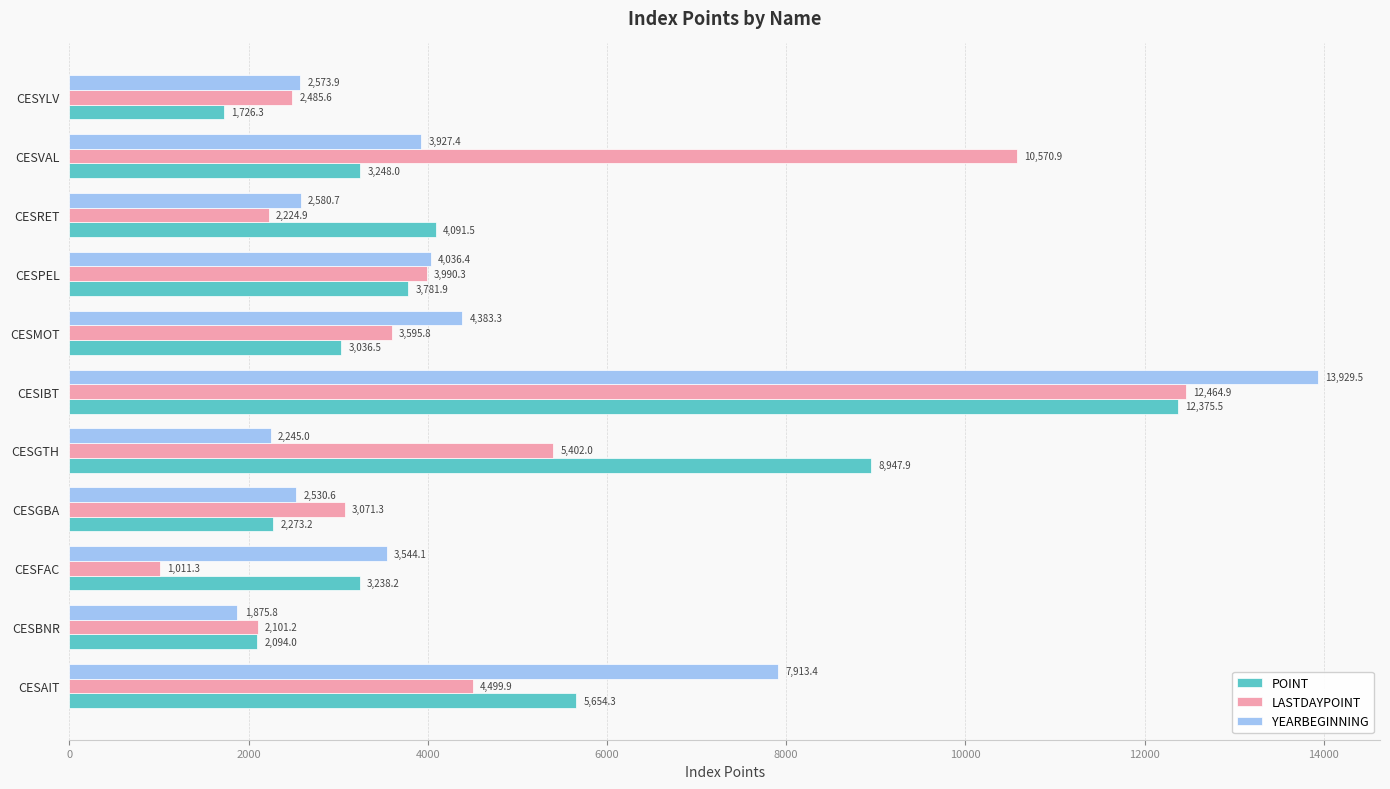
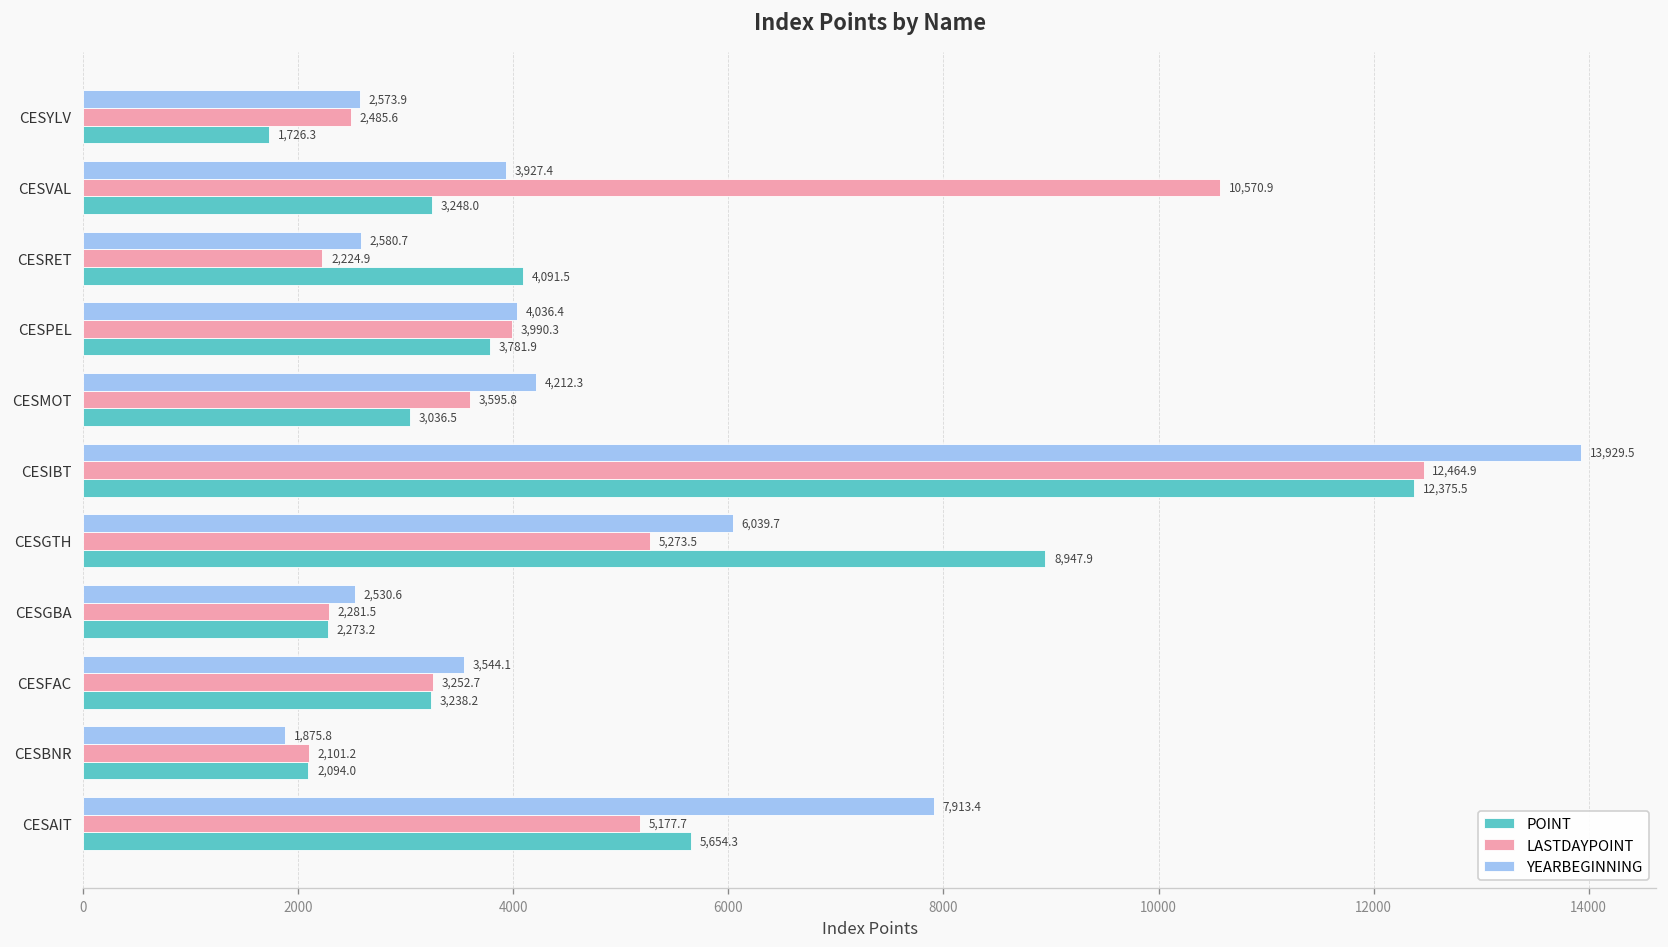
YEARBEGINNING, CESMOT: 4,383.3 -> 4,212.3
YEARBEGINNING, CESGTH: 2,245.0 -> 6,039.7
LASTDAYPOINT, CESGTH: 5,402.0 -> 5,273.5
LASTDAYPOINT, CESGBA: 3,071.3 -> 2,281.5
LASTDAYPOINT, CESFAC: 1,011.3 -> 3,252.7
LASTDAYPOINT, CESAIT: 4,499.9 -> 5,177.7
